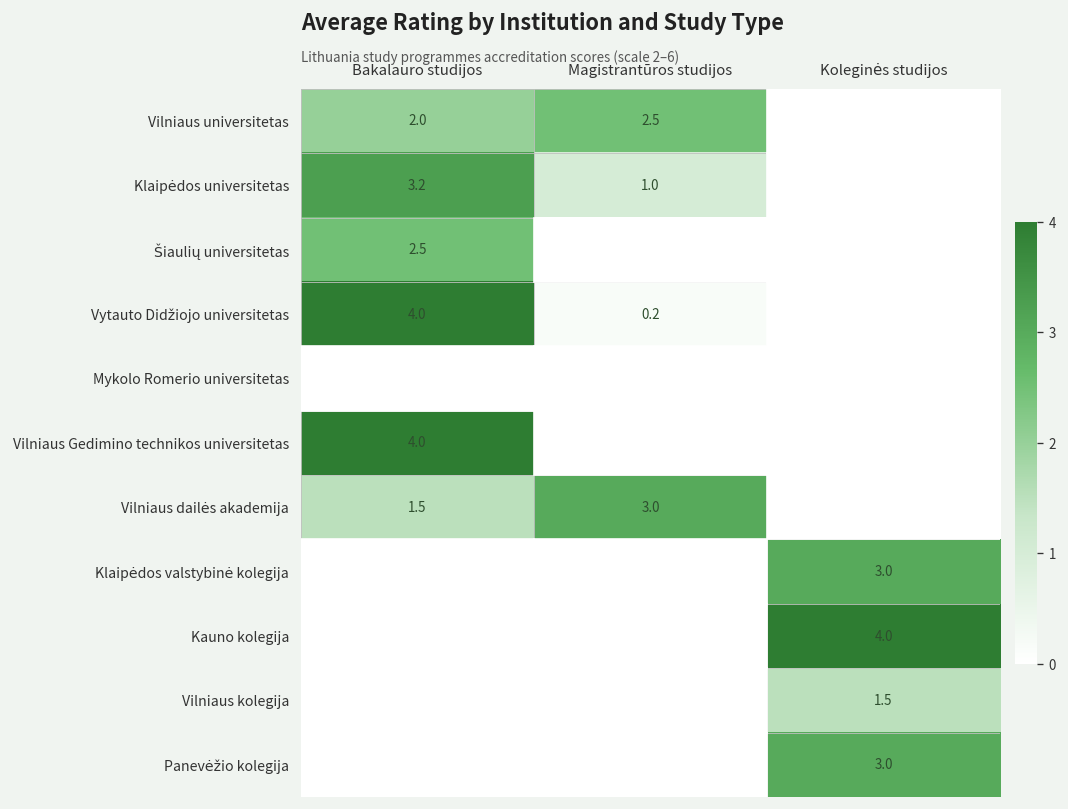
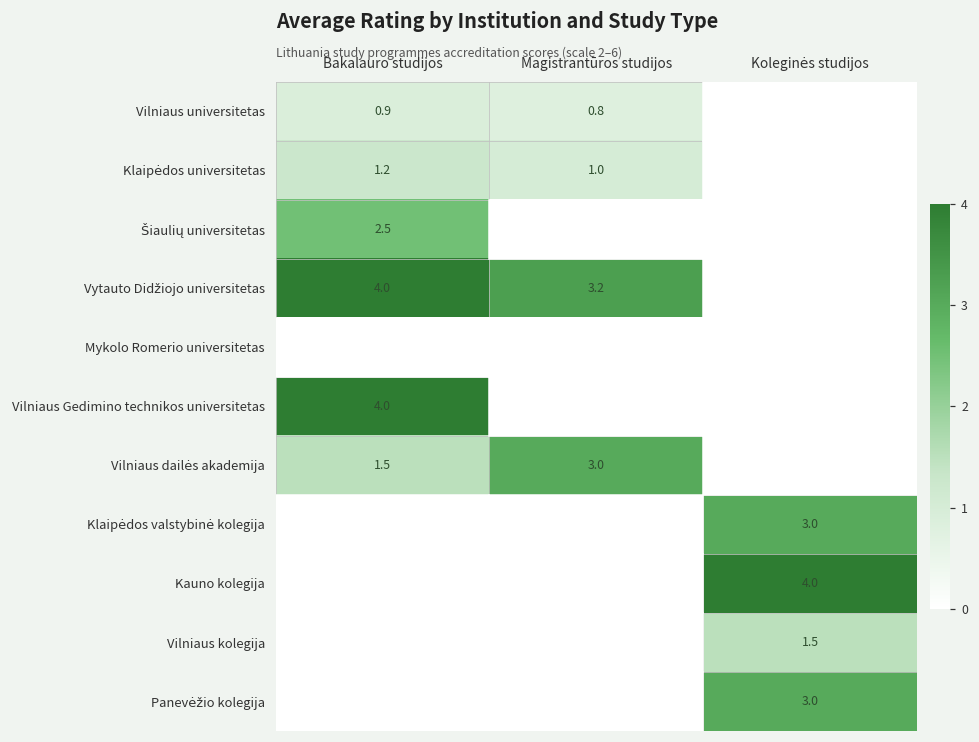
Vilniaus universitetas, Bakalauro studijos: 2.0 -> 0.9
Vilniaus universitetas, Magistrantūros studijos: 2.5 -> 0.8
Klaipėdos universitetas, Bakalauro studijos: 3.2 -> 1.2
Vytauto Didžiojo universitetas, Magistrantūros studijos: 0.2 -> 3.2
